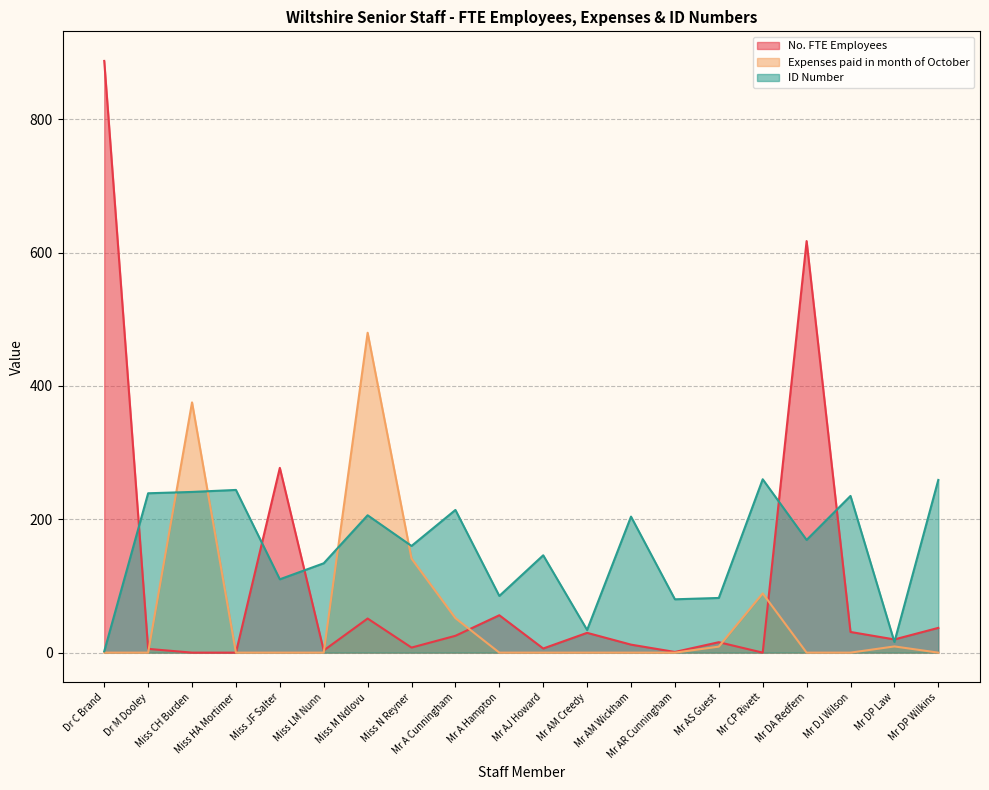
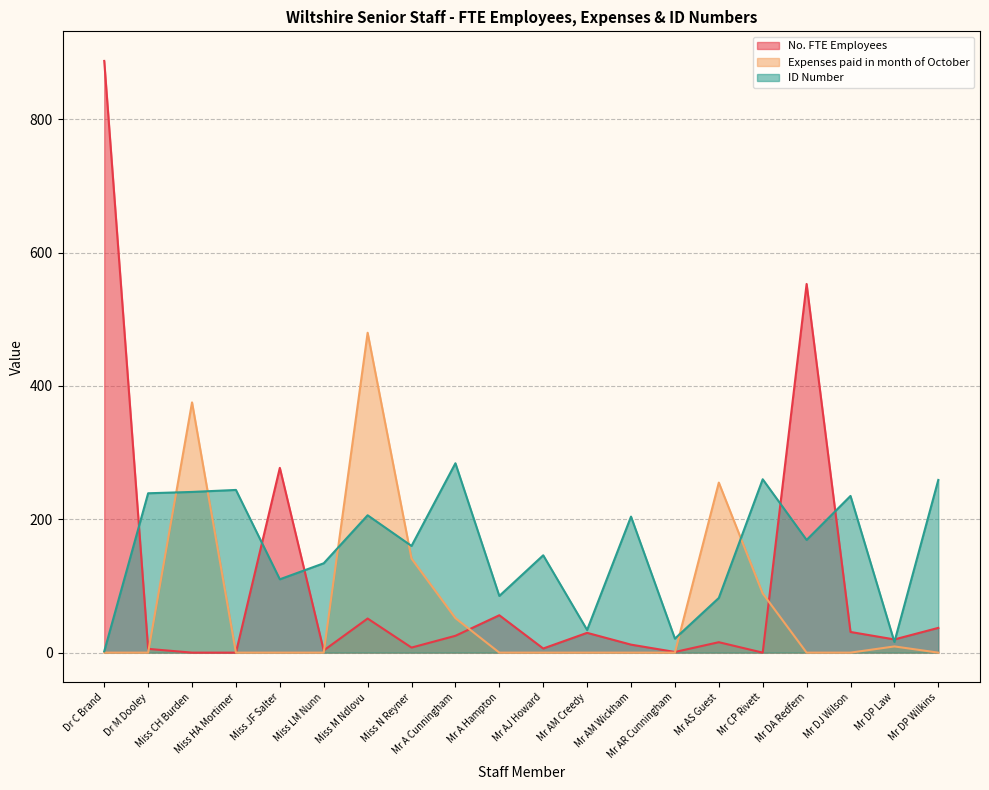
ID Number, Mr A Cunningham: 210 -> 280
ID Number, Mr AR Cunningham: 80 -> 20
Expenses paid in month of October, Mr AS Guest: 10 -> 260
No. FTE Employees, Mr DA Redfern: 620 -> 550
